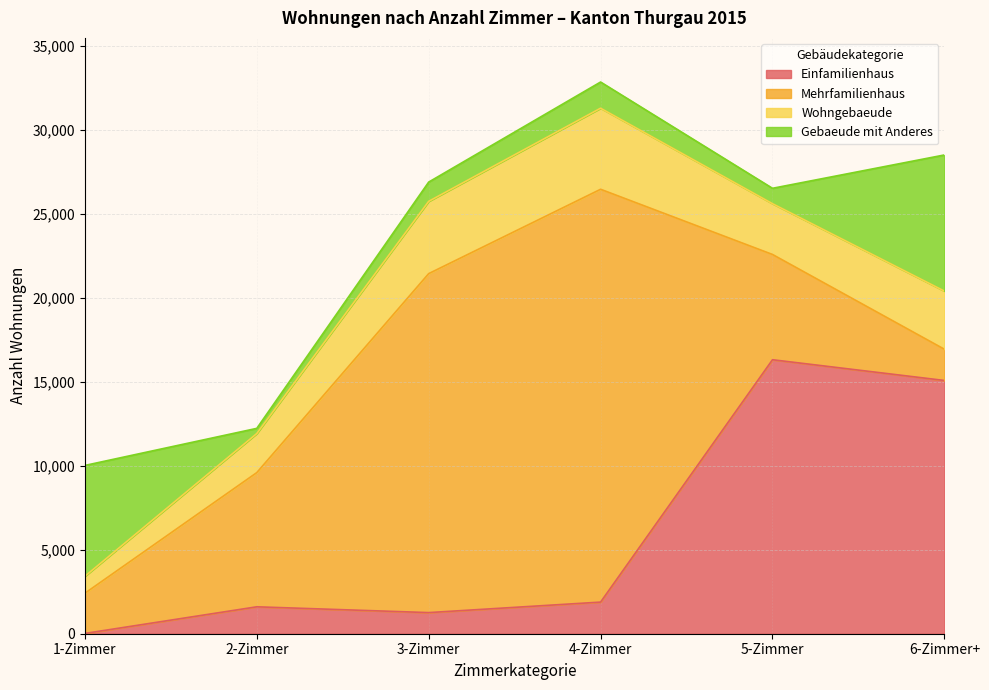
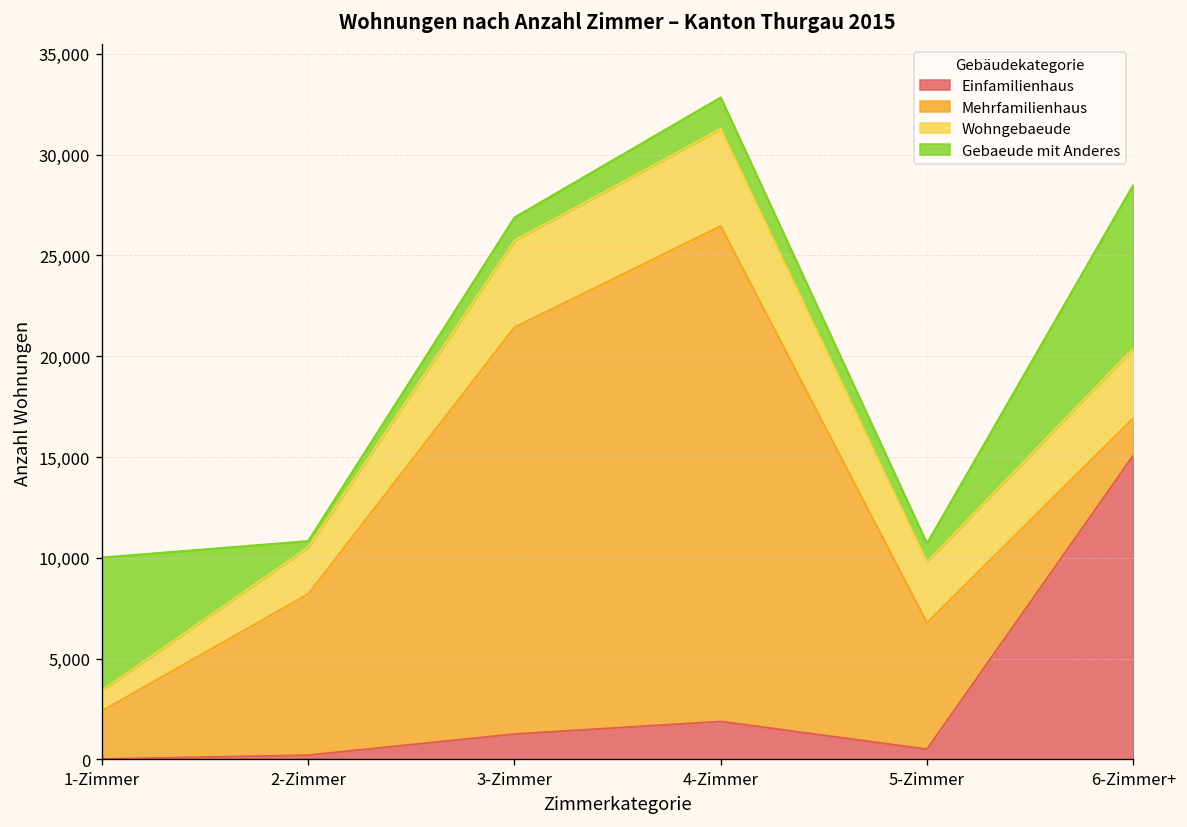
Einfamilienhaus, 2-Zimmer: 1,600 -> 200
Einfamilienhaus, 5-Zimmer: 16,300 -> 500
